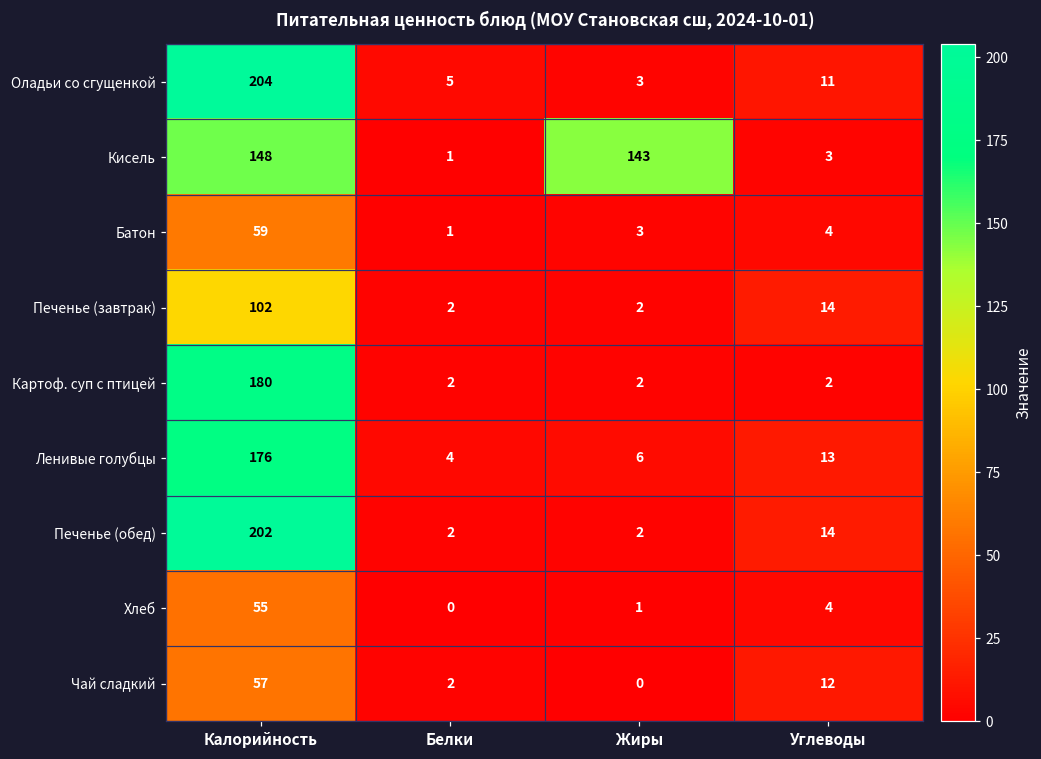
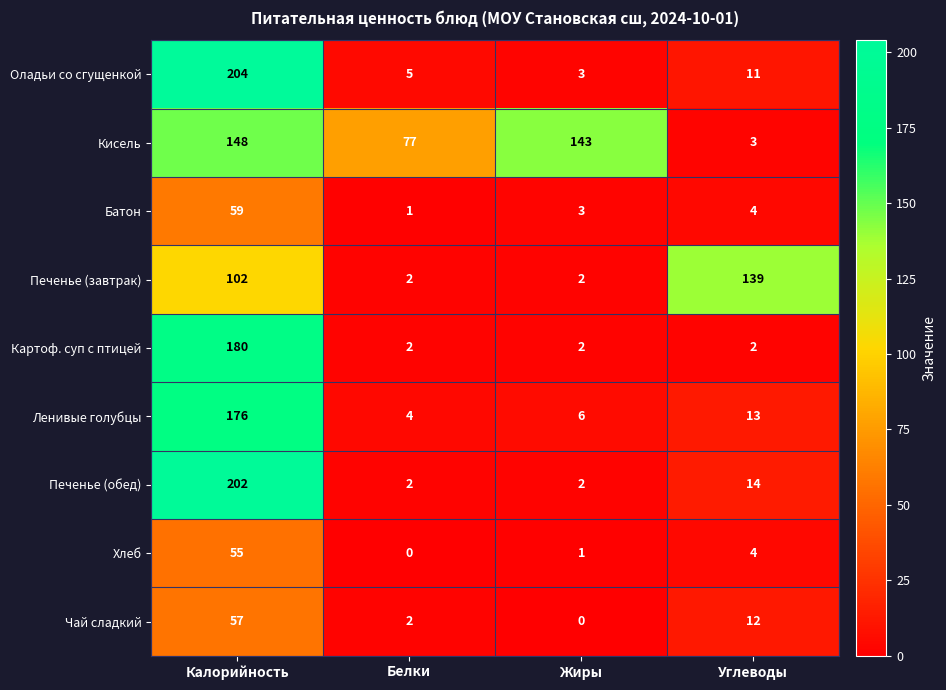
Кисель, Белки: 1 -> 77
Печенье (завтрак), Углеводы: 14 -> 139
